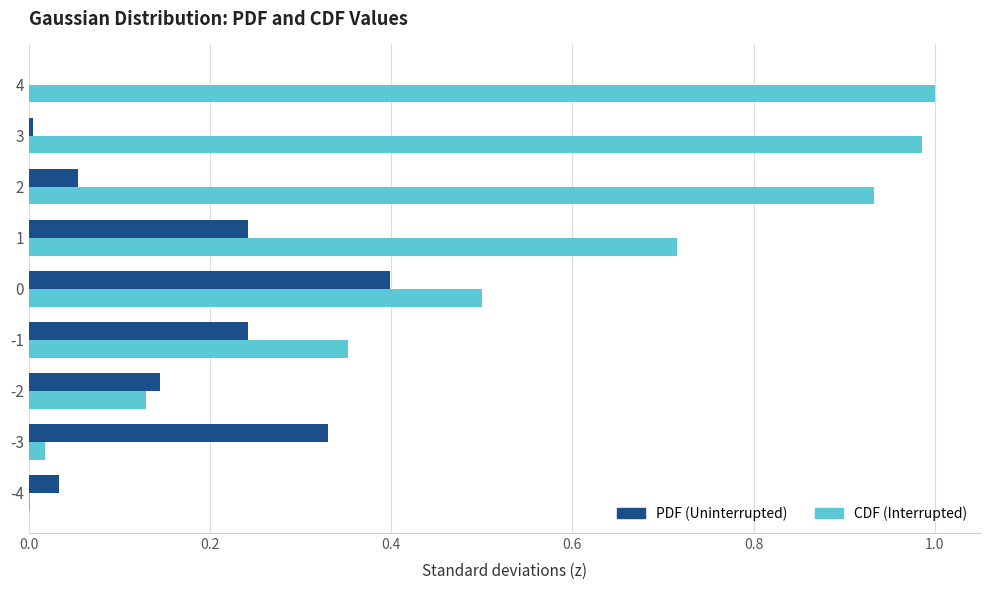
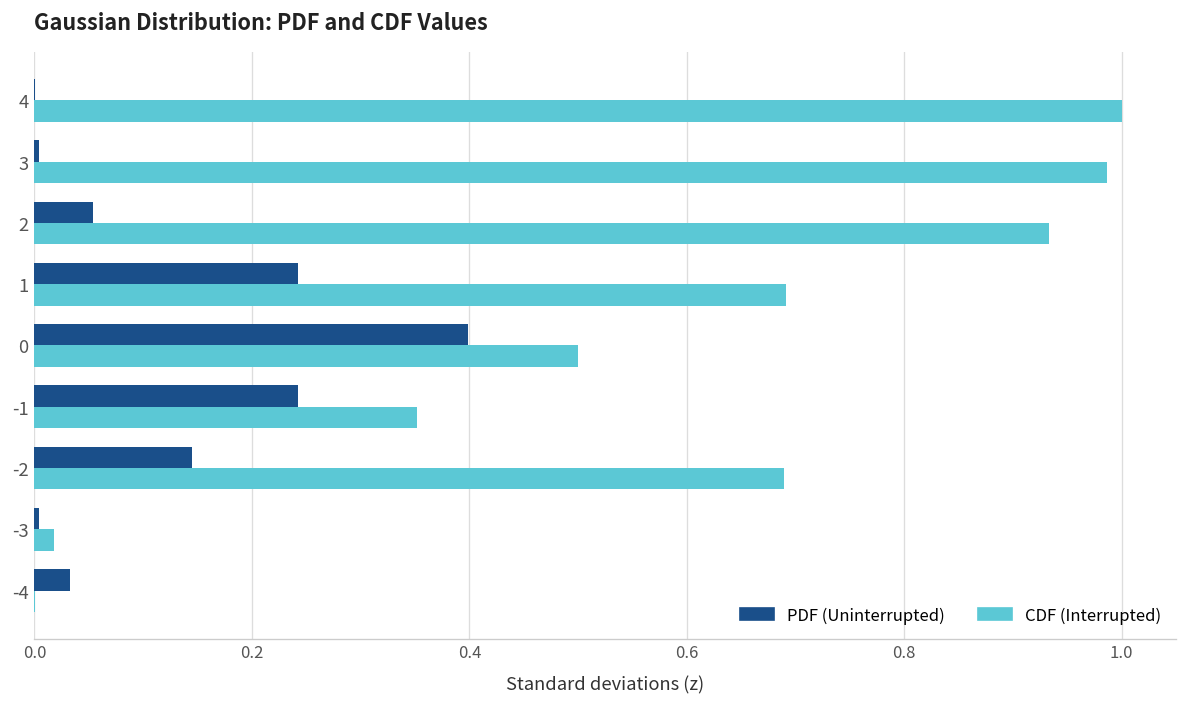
CDF (Interrupted), 1: 0.72 -> 0.69
CDF (Interrupted), -2: 0.13 -> 0.69
PDF (Uninterrupted), -3: 0.33 -> 0.00
